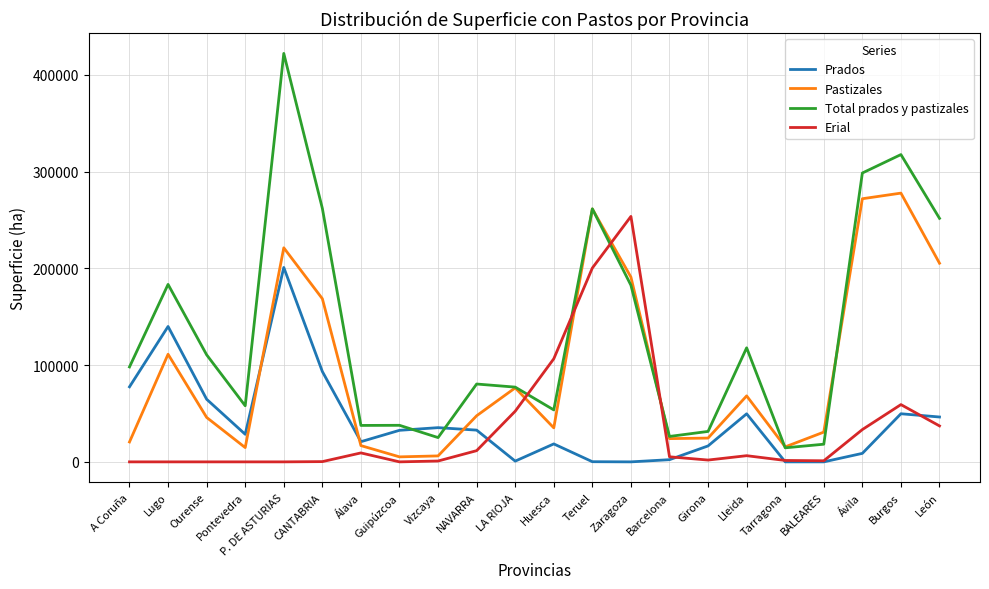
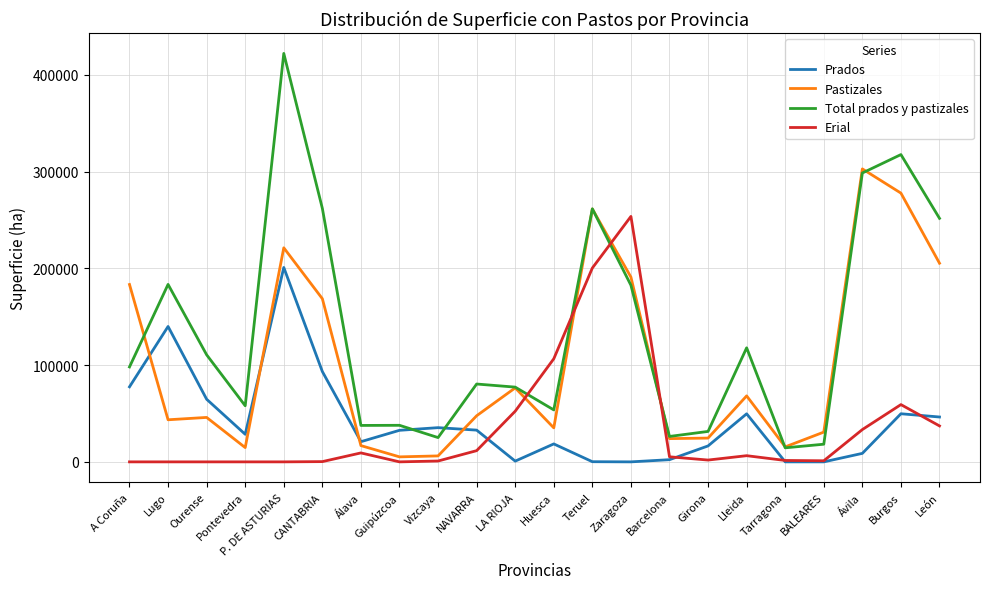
Pastizales, A Coruña: 20000 -> 180000
Pastizales, Lugo: 110000 -> 40000
Pastizales, Ávila: 270000 -> 300000
